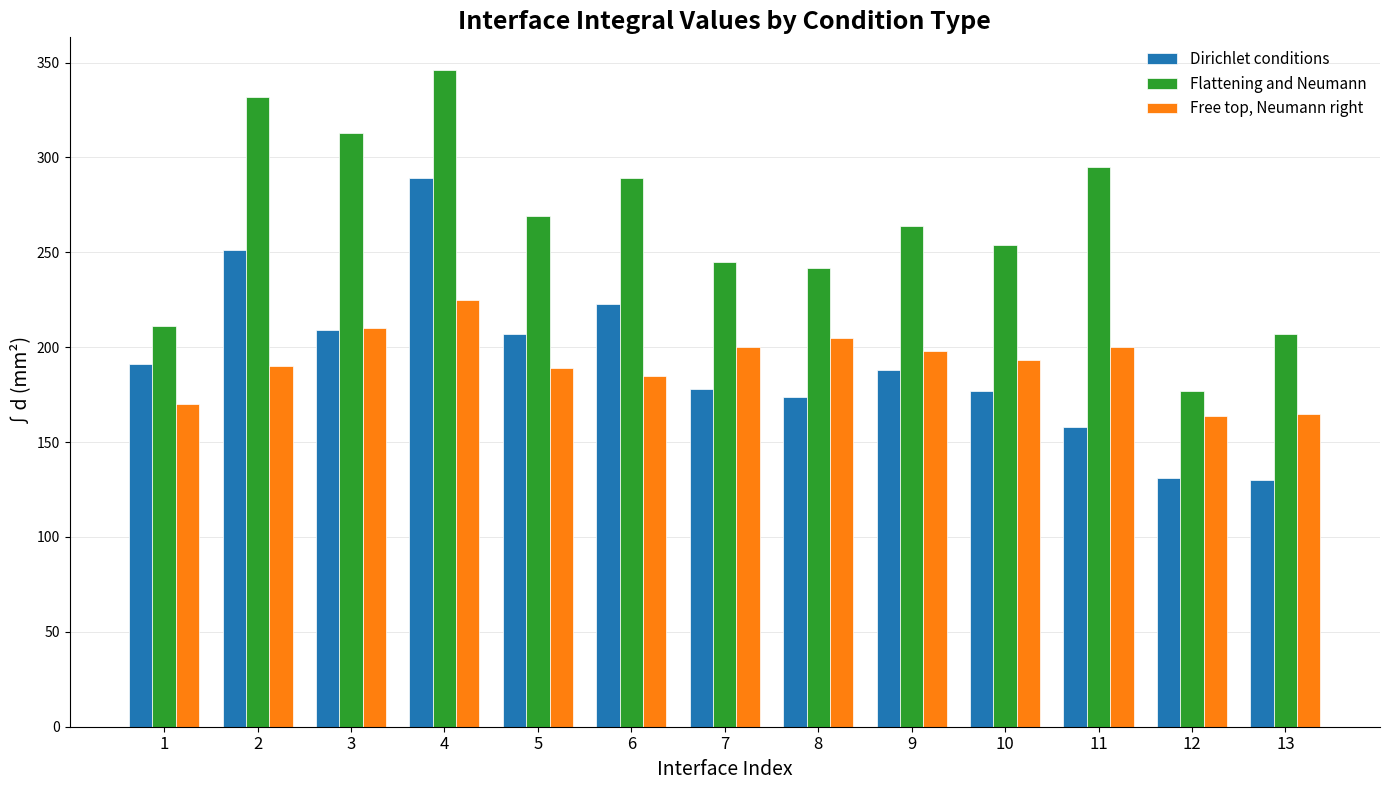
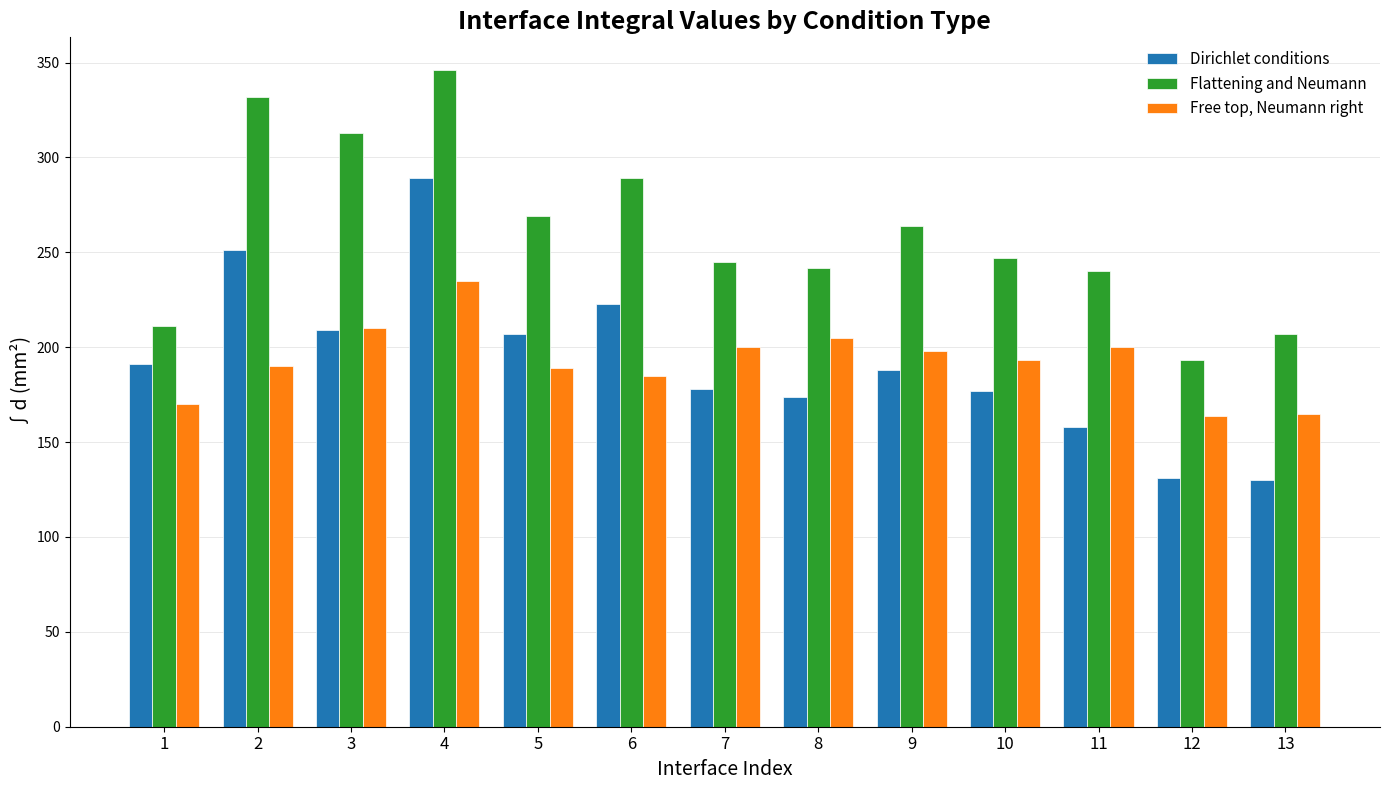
Free top, Neumann right, 4: 225 -> 235
Flattening and Neumann, 10: 254 -> 247
Flattening and Neumann, 11: 295 -> 240
Flattening and Neumann, 12: 177 -> 193
